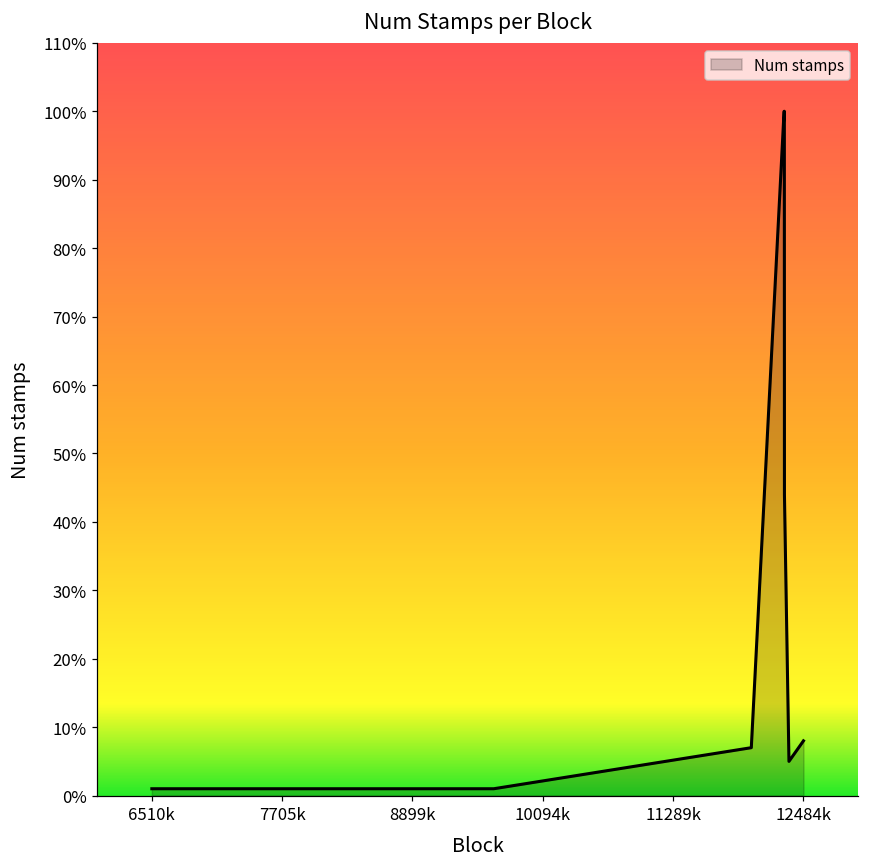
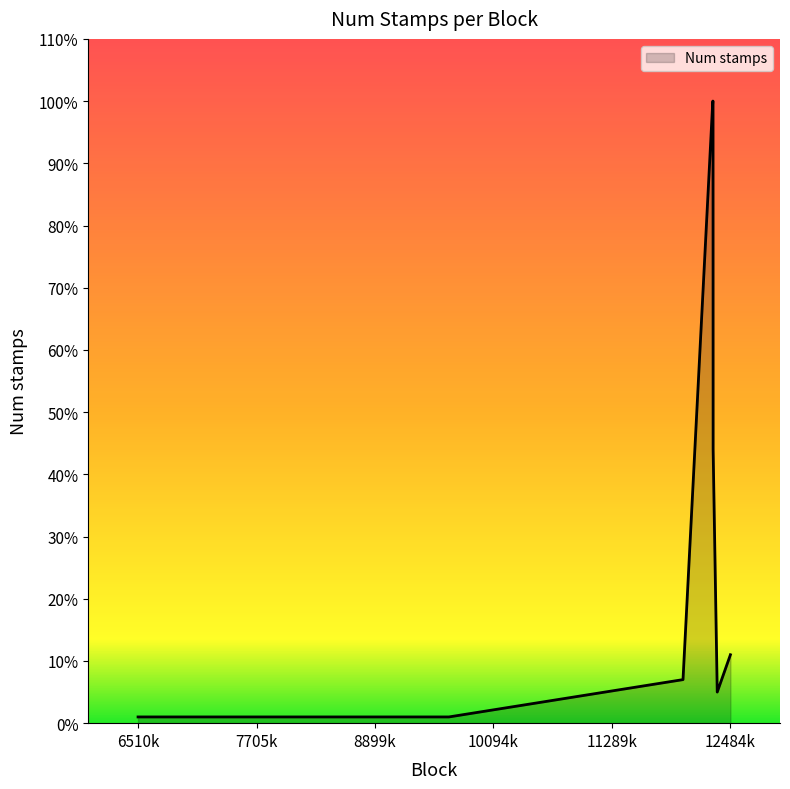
12484k: 8% -> 11%
